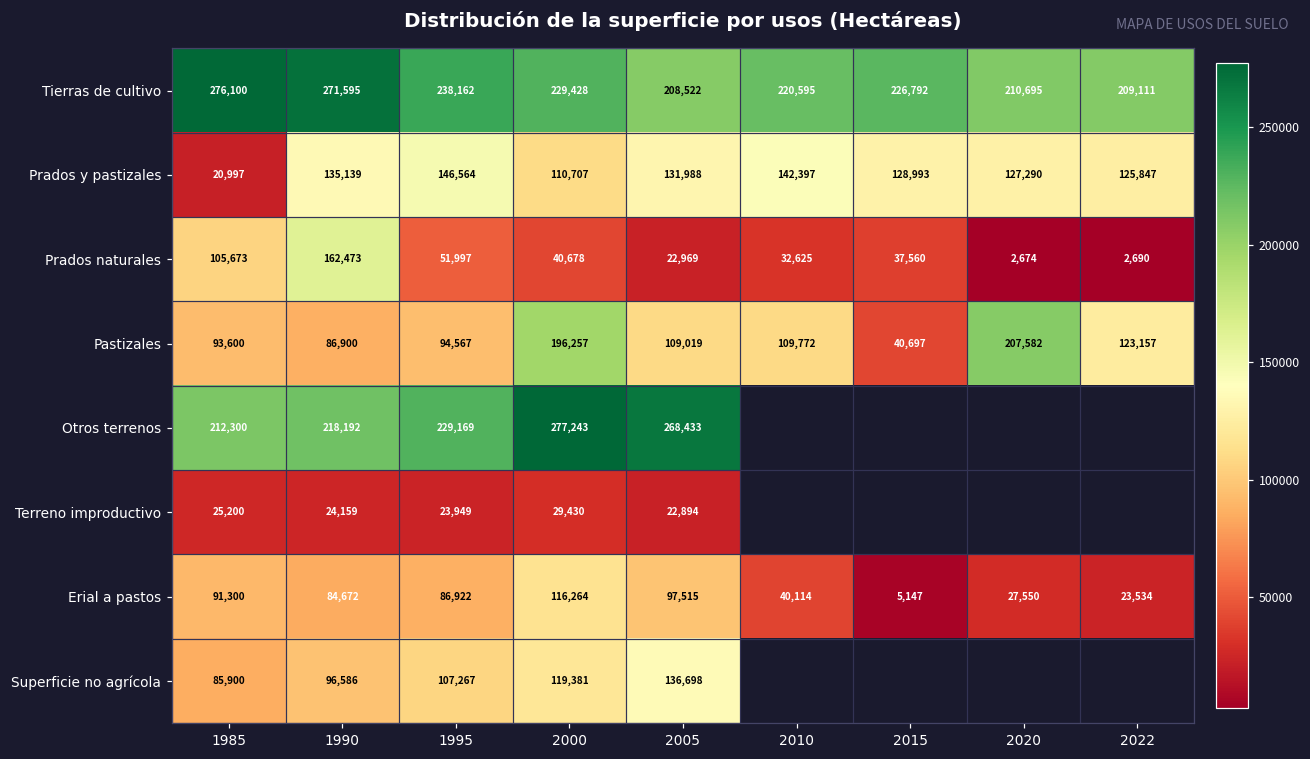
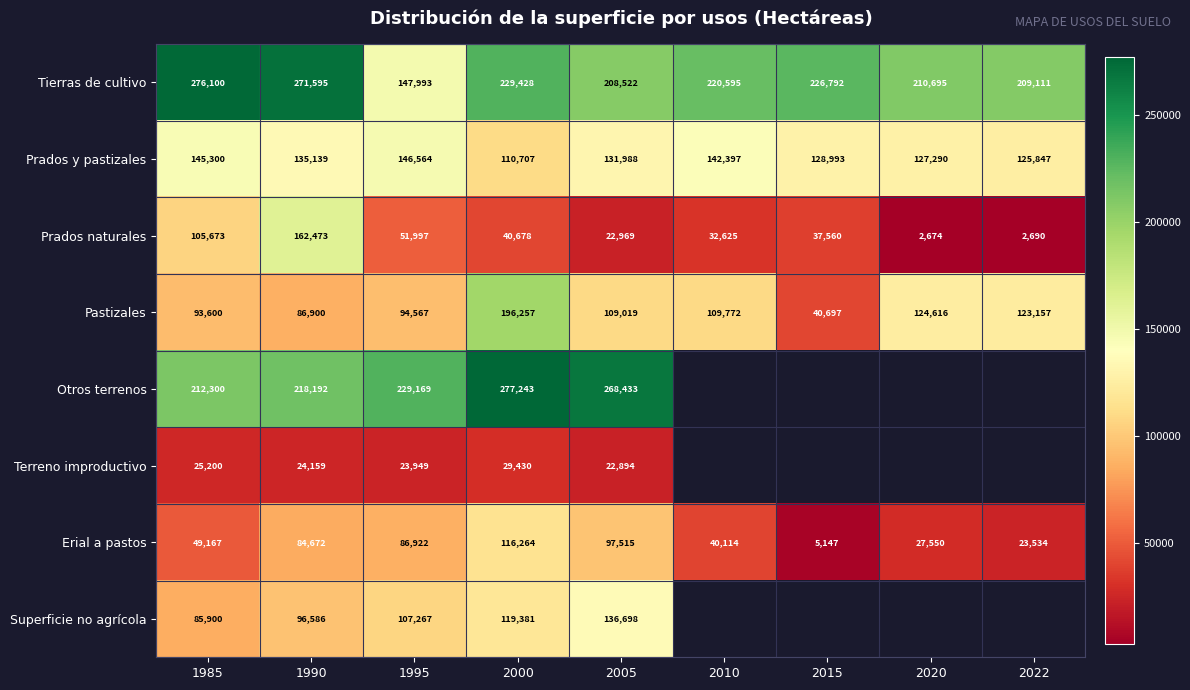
Tierras de cultivo, 1995: 238,162 -> 147,993
Prados y pastizales, 1985: 20,997 -> 145,300
Pastizales, 2020: 207,582 -> 124,616
Erial a pastos, 1985: 91,300 -> 49,167
